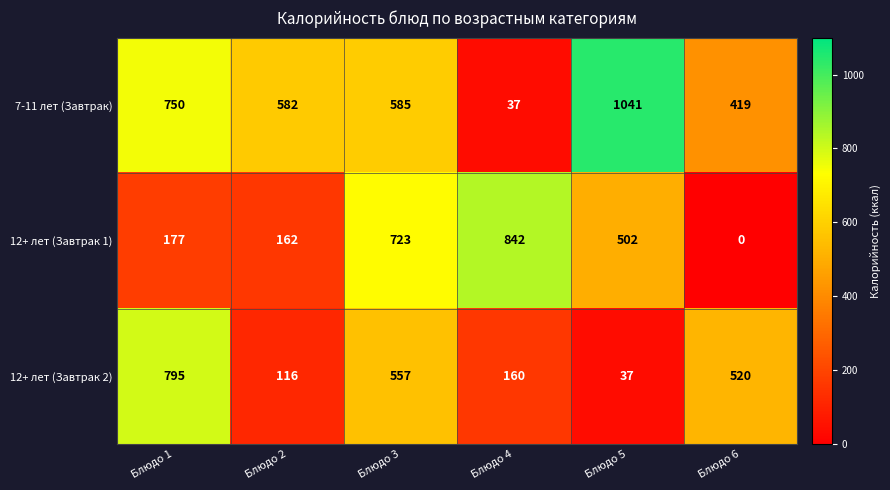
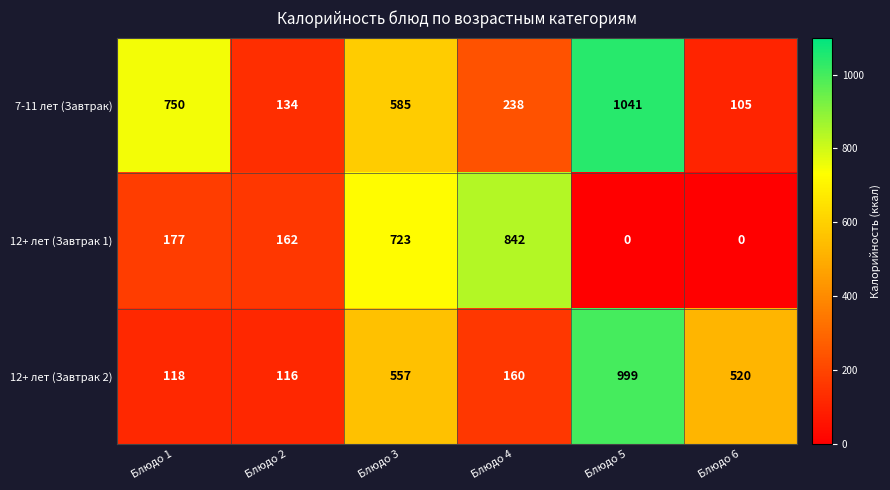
7-11 лет (Завтрак), Блюдо 2: 582 -> 134
7-11 лет (Завтрак), Блюдо 4: 37 -> 238
7-11 лет (Завтрак), Блюдо 6: 419 -> 105
12+ лет (Завтрак 1), Блюдо 5: 502 -> 0
12+ лет (Завтрак 2), Блюдо 1: 795 -> 118
12+ лет (Завтрак 2), Блюдо 5: 37 -> 999
